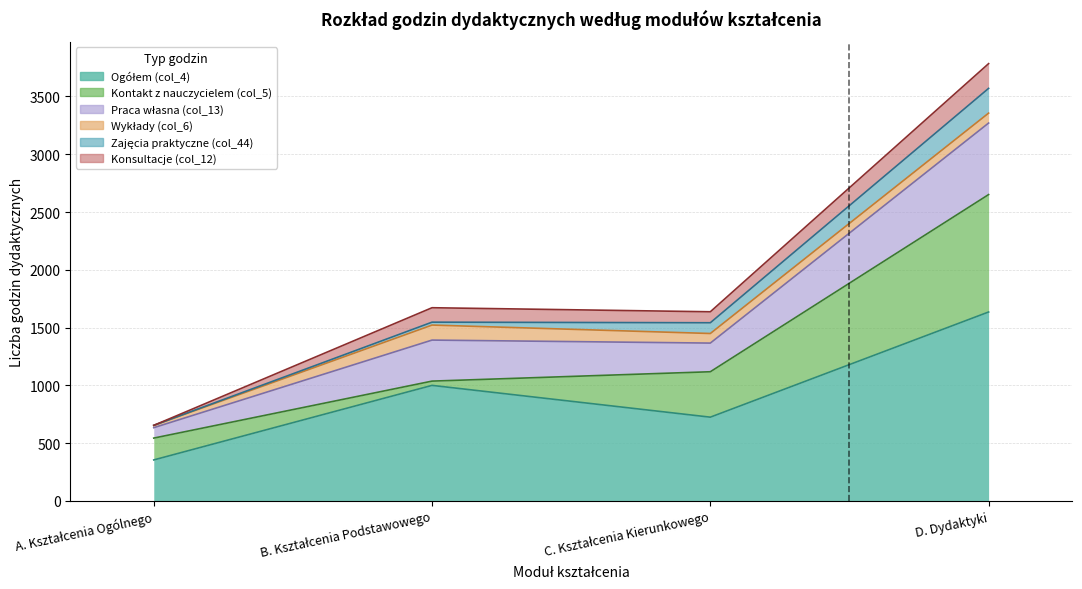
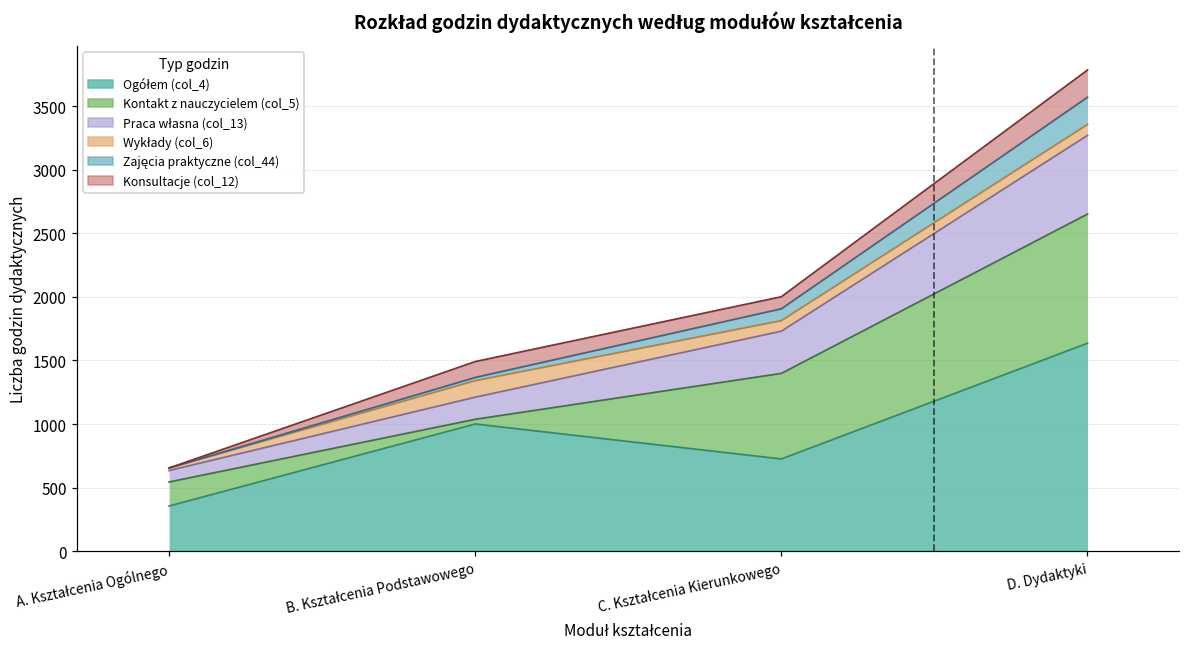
Praca własna (col_13), B. Kształcenia Podstawowego: 360 -> 170
Kontakt z nauczycielem (col_5), C. Kształcenia Kierunkowego: 390 -> 670
Praca własna (col_13), C. Kształcenia Kierunkowego: 250 -> 330
